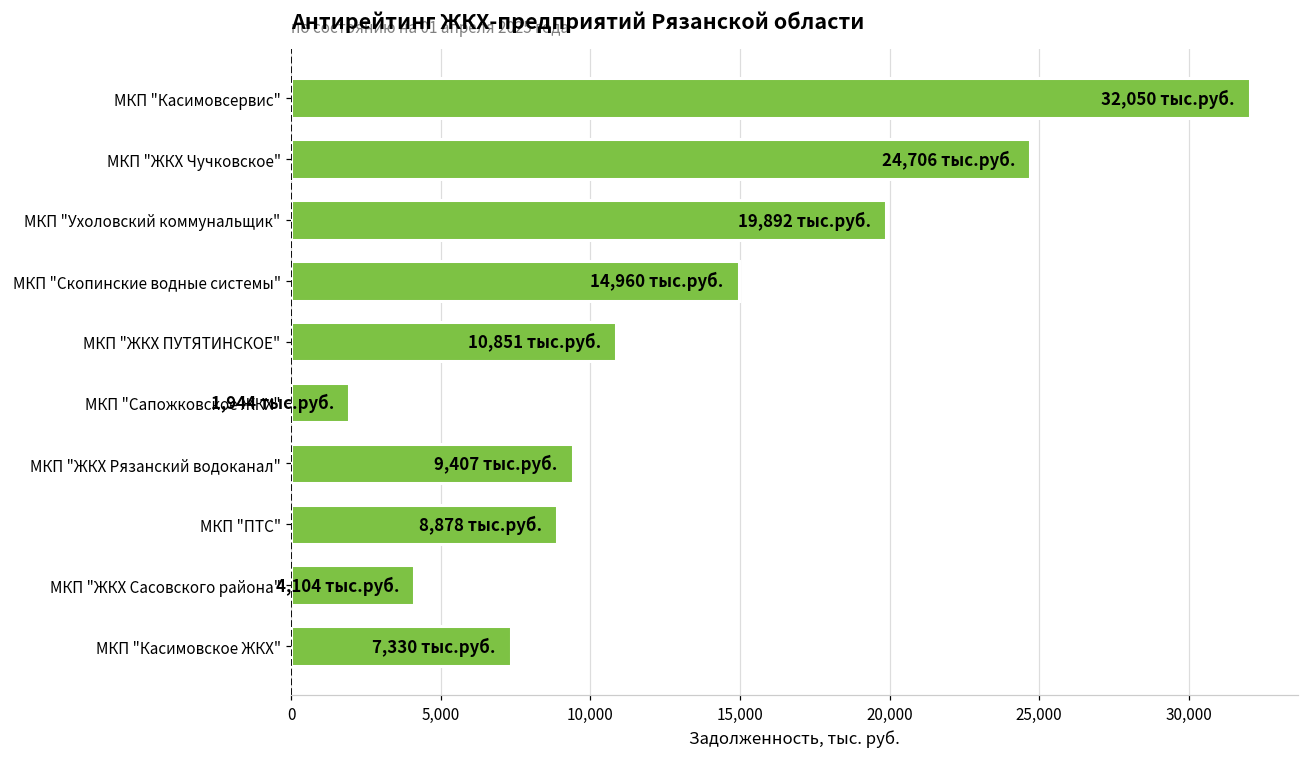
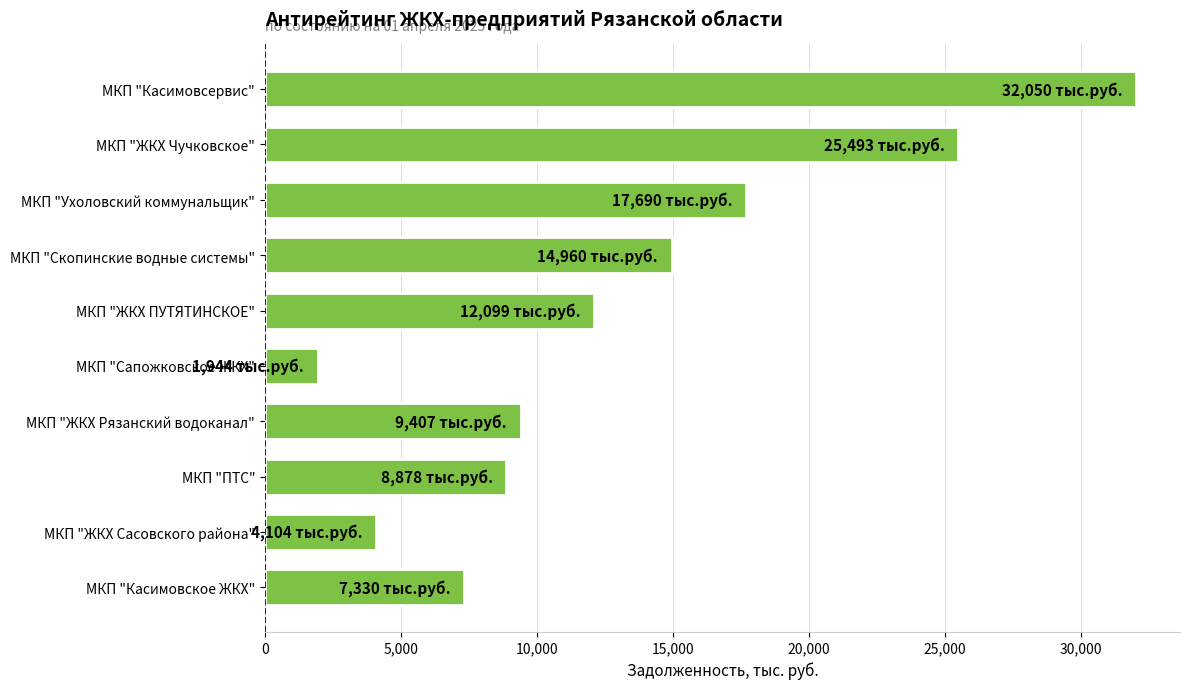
МКП "ЖКХ Чучковское": 24,706 -> 25,493
МКП "Ухоловский коммунальщик": 19,892 -> 17,690
МКП "ЖКХ ПУТЯТИНСКОЕ": 10,851 -> 12,099
